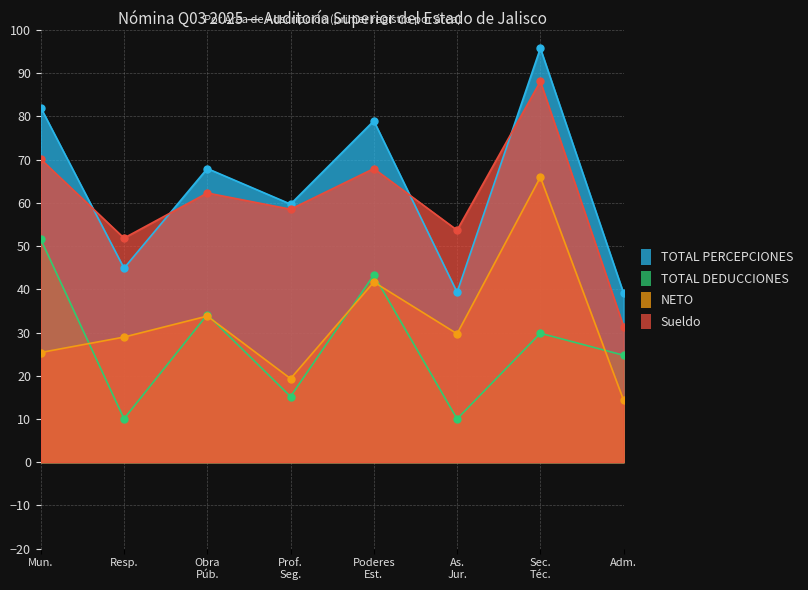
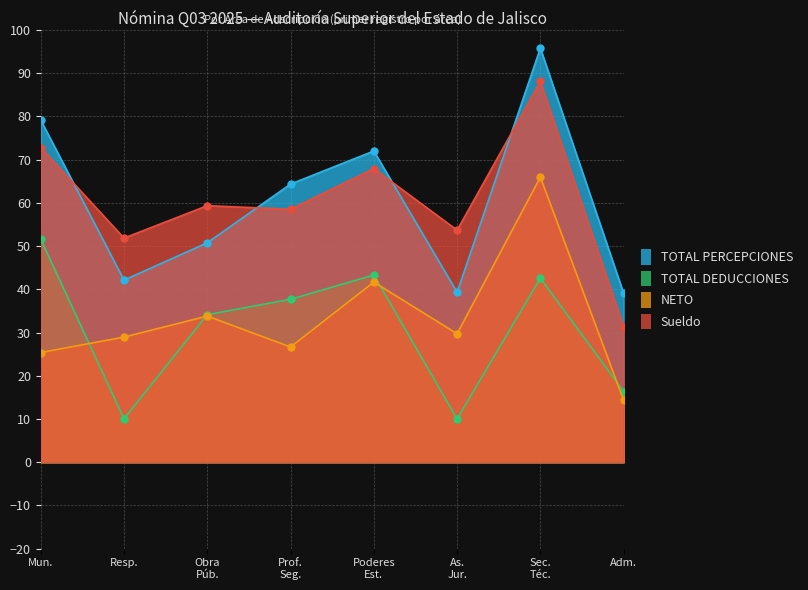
TOTAL PERCEPCIONES, Mun.: 82 -> 79
Sueldo, Mun.: 70 -> 73
TOTAL PERCEPCIONES, Resp.: 45 -> 42
TOTAL PERCEPCIONES, Obra Púb.: 68 -> 51
Sueldo, Obra Púb.: 62 -> 59
TOTAL PERCEPCIONES, Prof. Seg.: 60 -> 64
TOTAL DEDUCCIONES, Prof. Seg.: 15 -> 38
NETO, Prof. Seg.: 19 -> 27
TOTAL PERCEPCIONES, Poderes Est.: 79 -> 72
TOTAL DEDUCCIONES, Sec. Téc.: 30 -> 43
TOTAL DEDUCCIONES, Adm.: 25 -> 16
